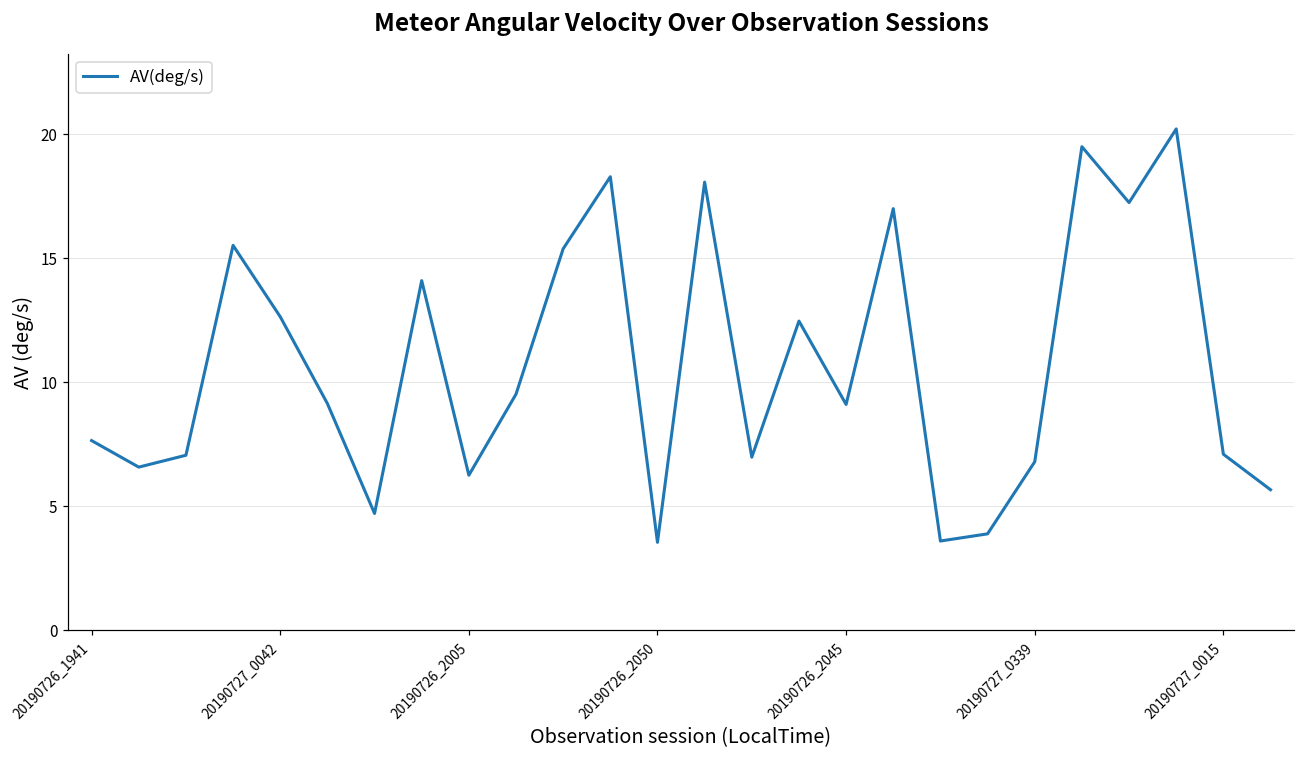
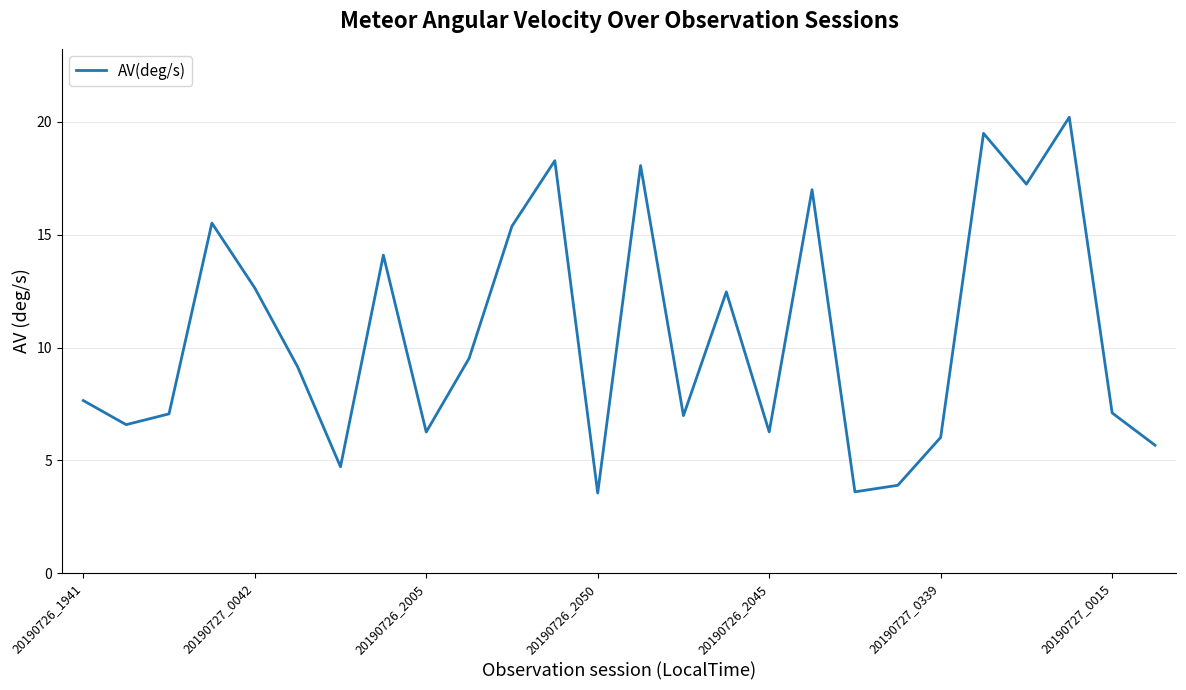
20190726_2045: 9.1 -> 6.3
20190727_0339: 6.8 -> 6.0
